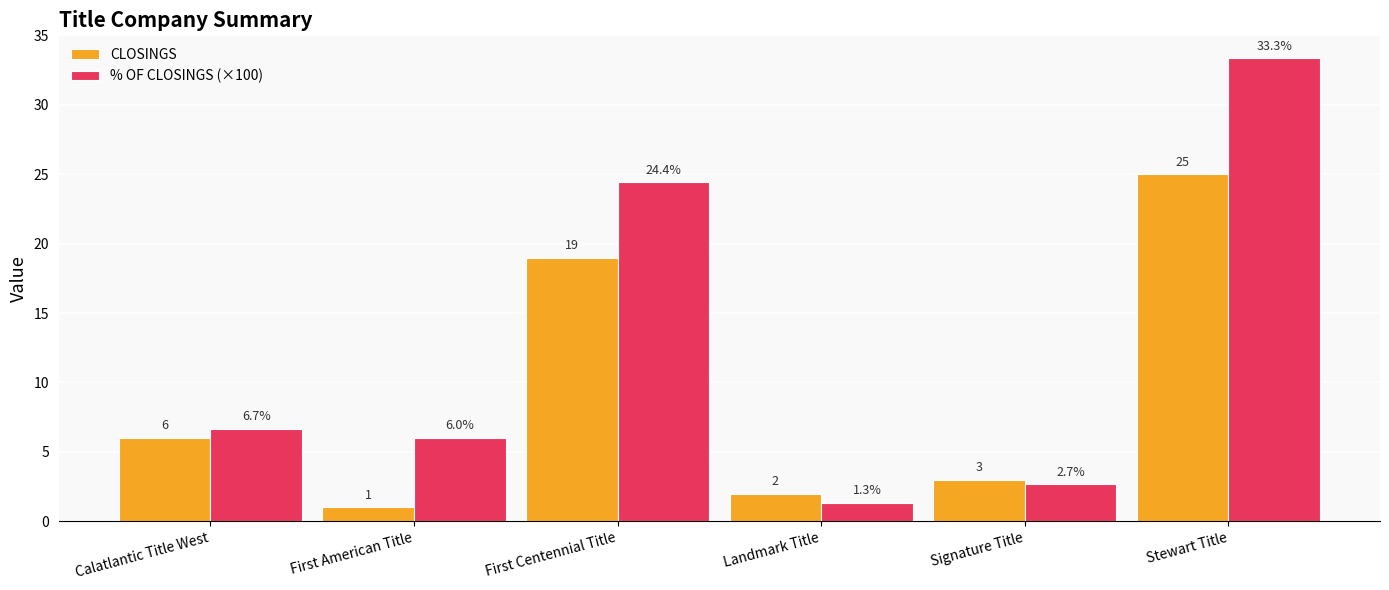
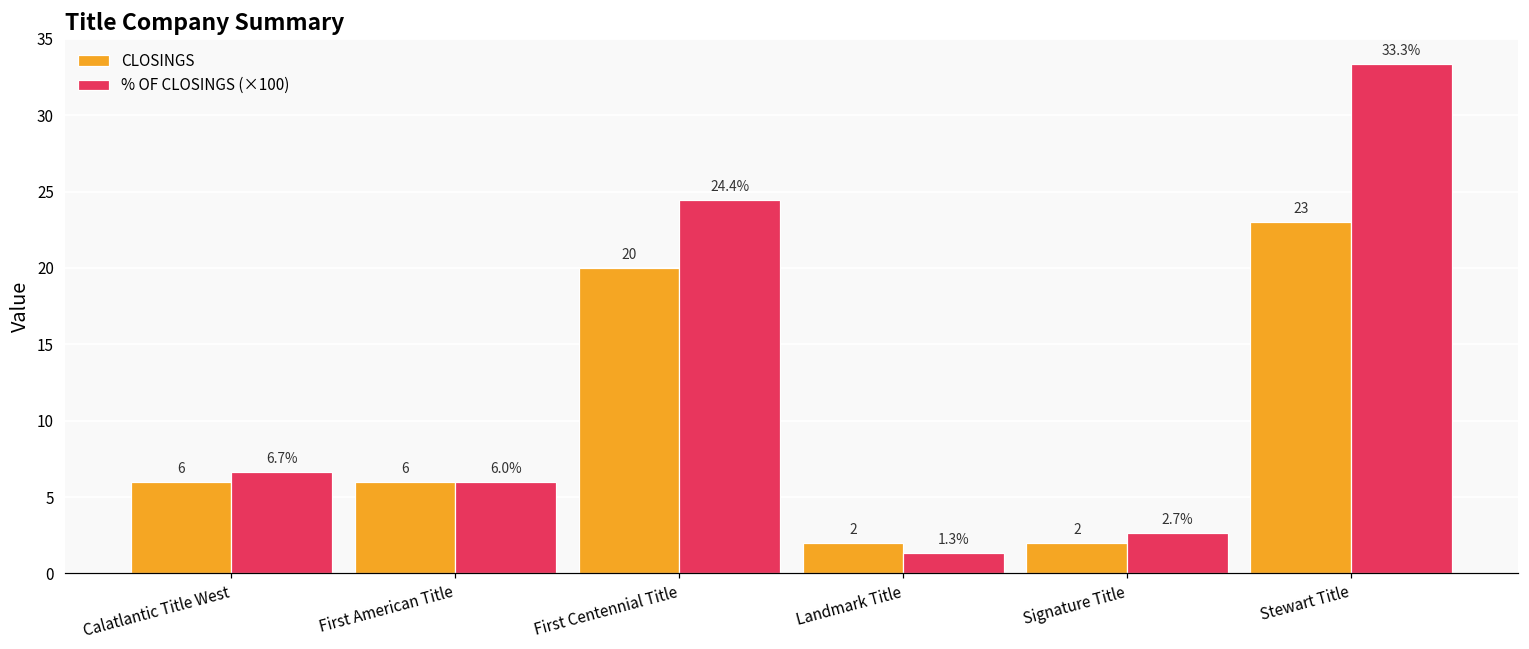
CLOSINGS, First American Title: 1 -> 6
CLOSINGS, First Centennial Title: 19 -> 20
CLOSINGS, Signature Title: 3 -> 2
CLOSINGS, Stewart Title: 25 -> 23
